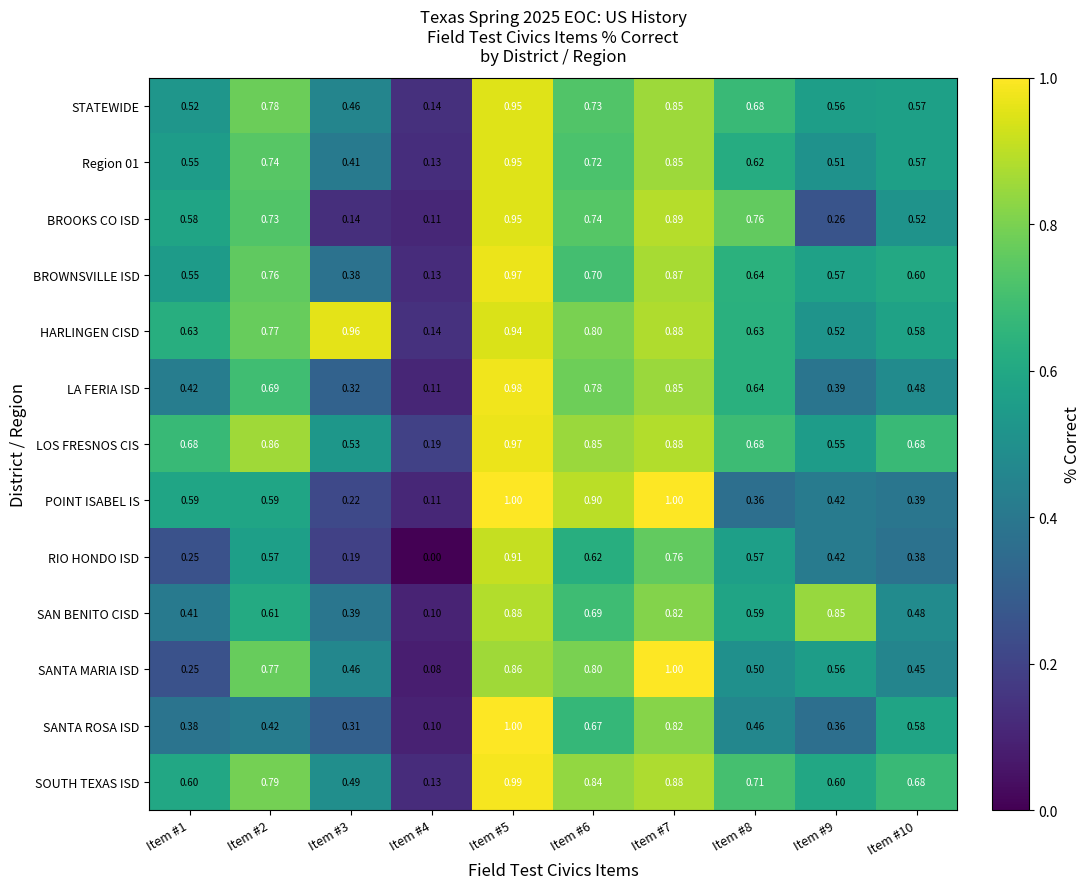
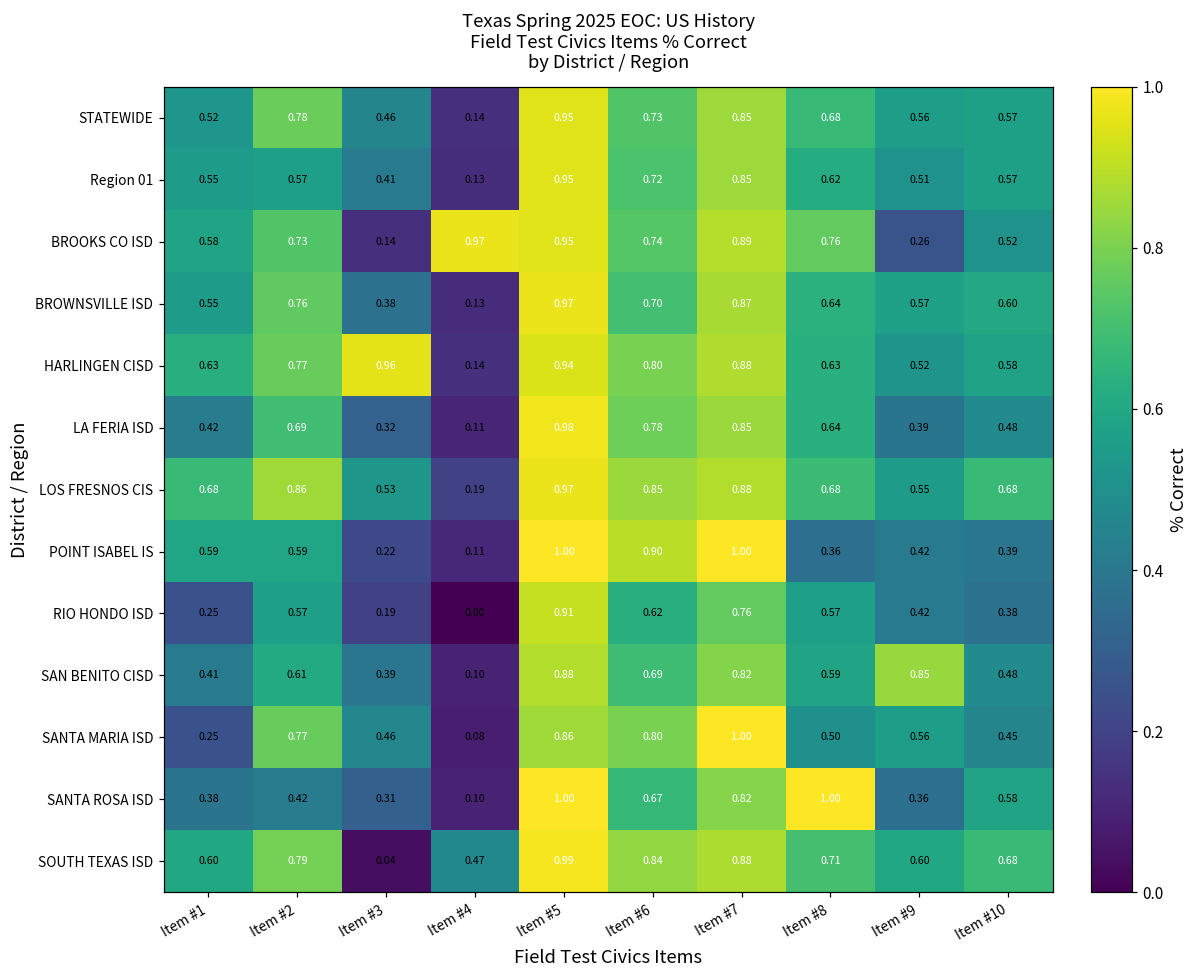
Region 01, Item #2: 0.74 -> 0.57
BROOKS CO ISD, Item #4: 0.11 -> 0.97
SANTA ROSA ISD, Item #8: 0.46 -> 1.00
SOUTH TEXAS ISD, Item #3: 0.49 -> 0.04
SOUTH TEXAS ISD, Item #4: 0.13 -> 0.47
